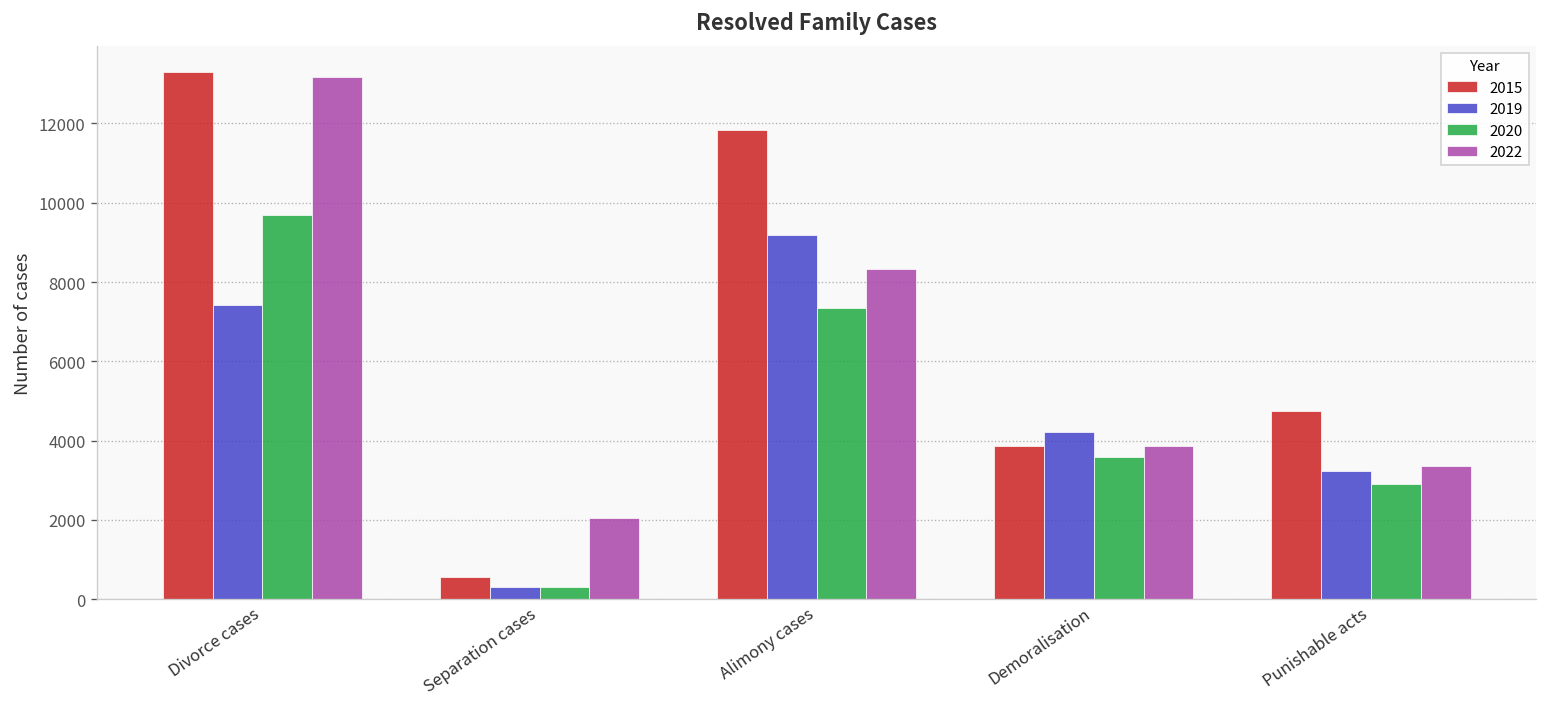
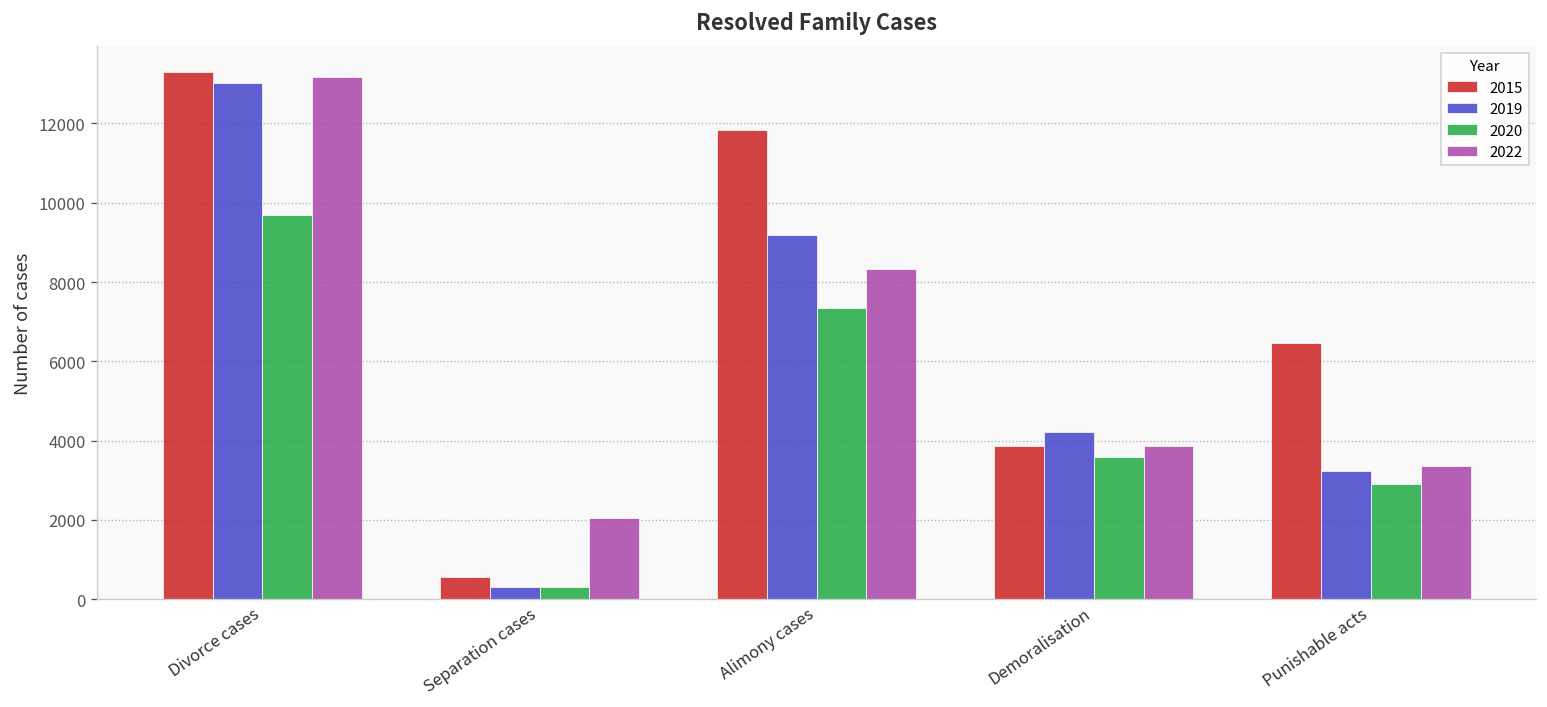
2019, Divorce cases: 7400 -> 13000
2015, Punishable acts: 4800 -> 6500
